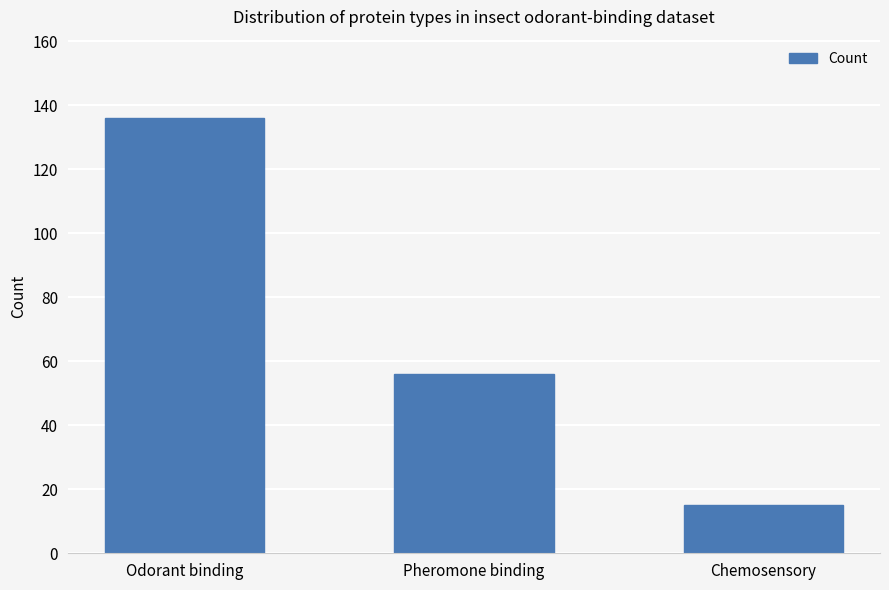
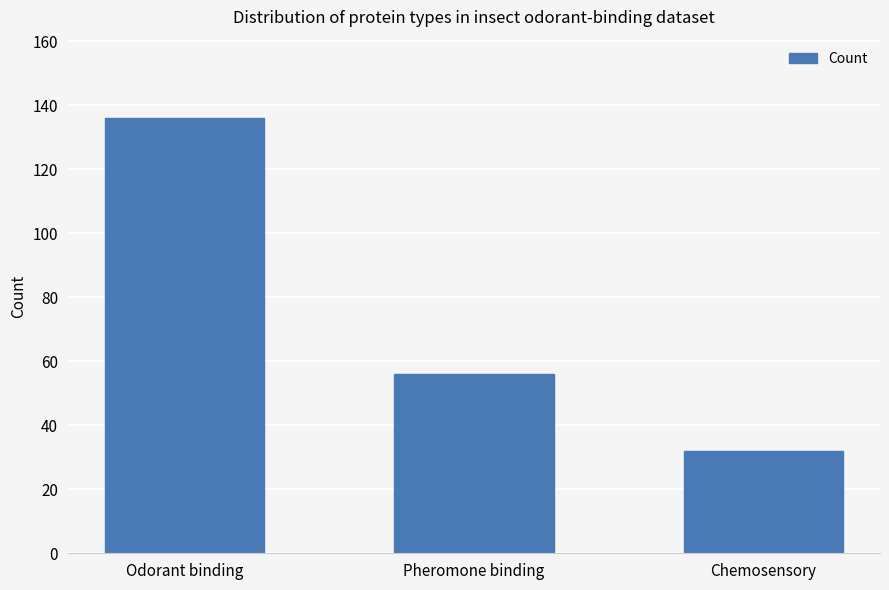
Chemosensory: 15 -> 32
